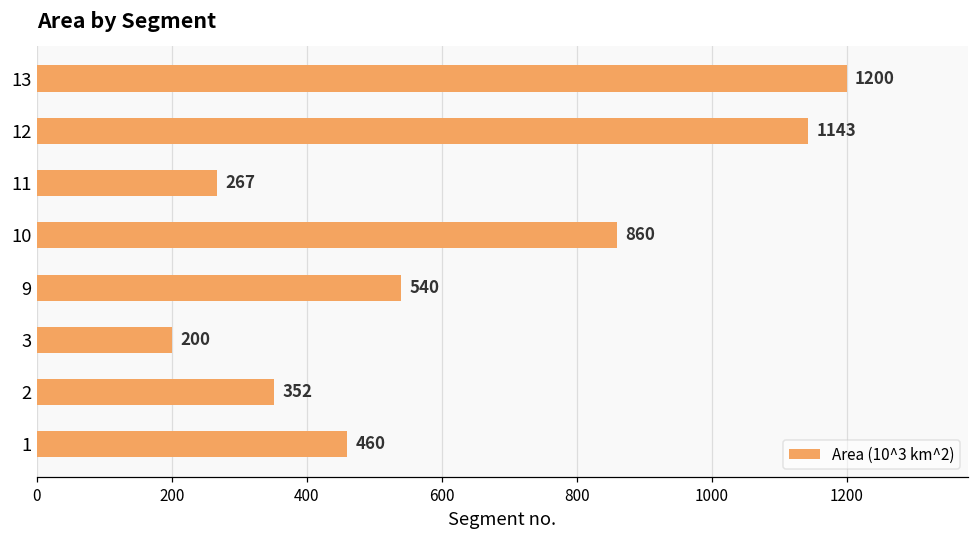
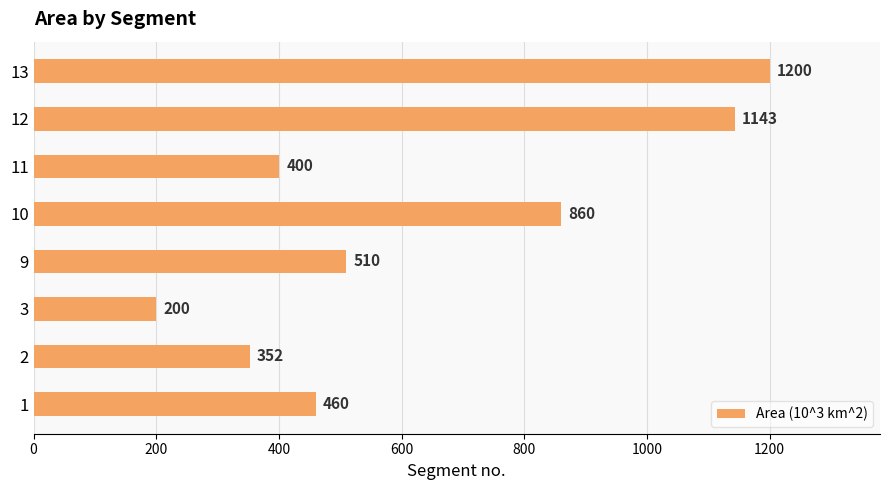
11: 267 -> 400
9: 540 -> 510
